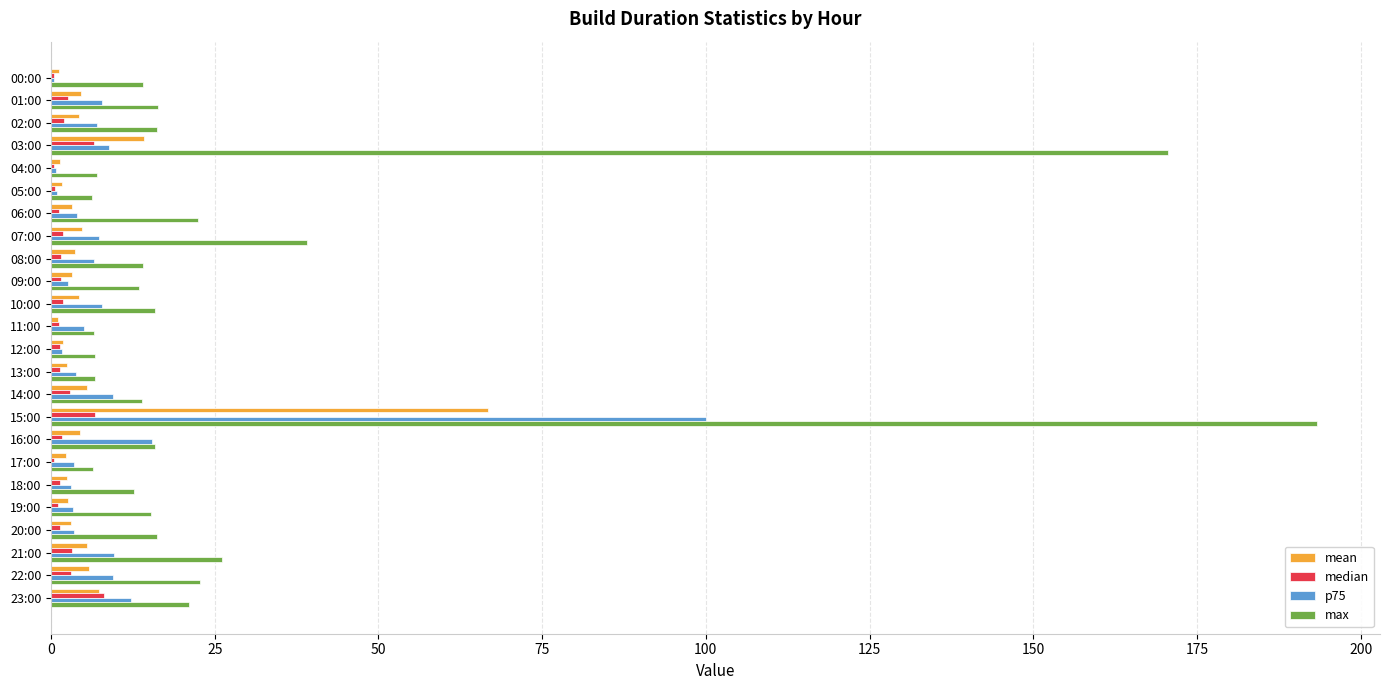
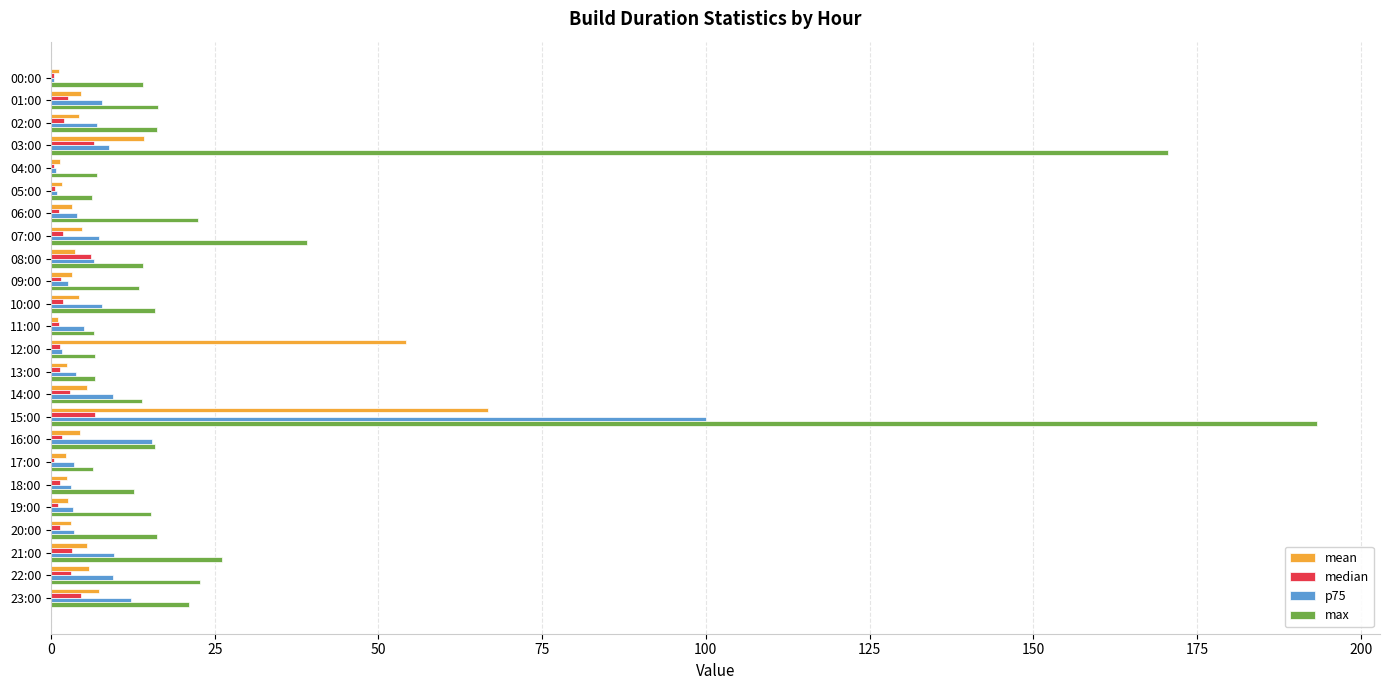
median, 08:00: 2 -> 6
mean, 12:00: 2 -> 54
median, 23:00: 8 -> 5
